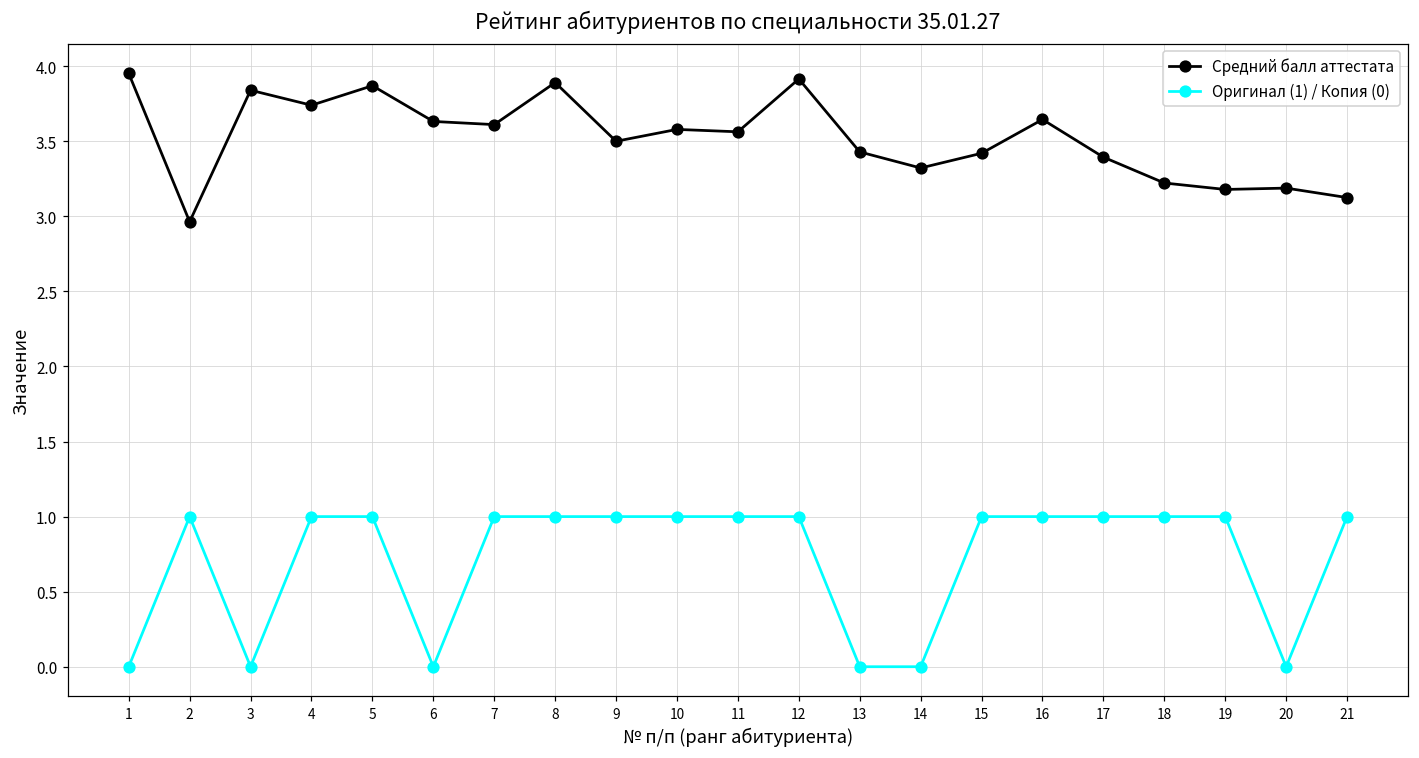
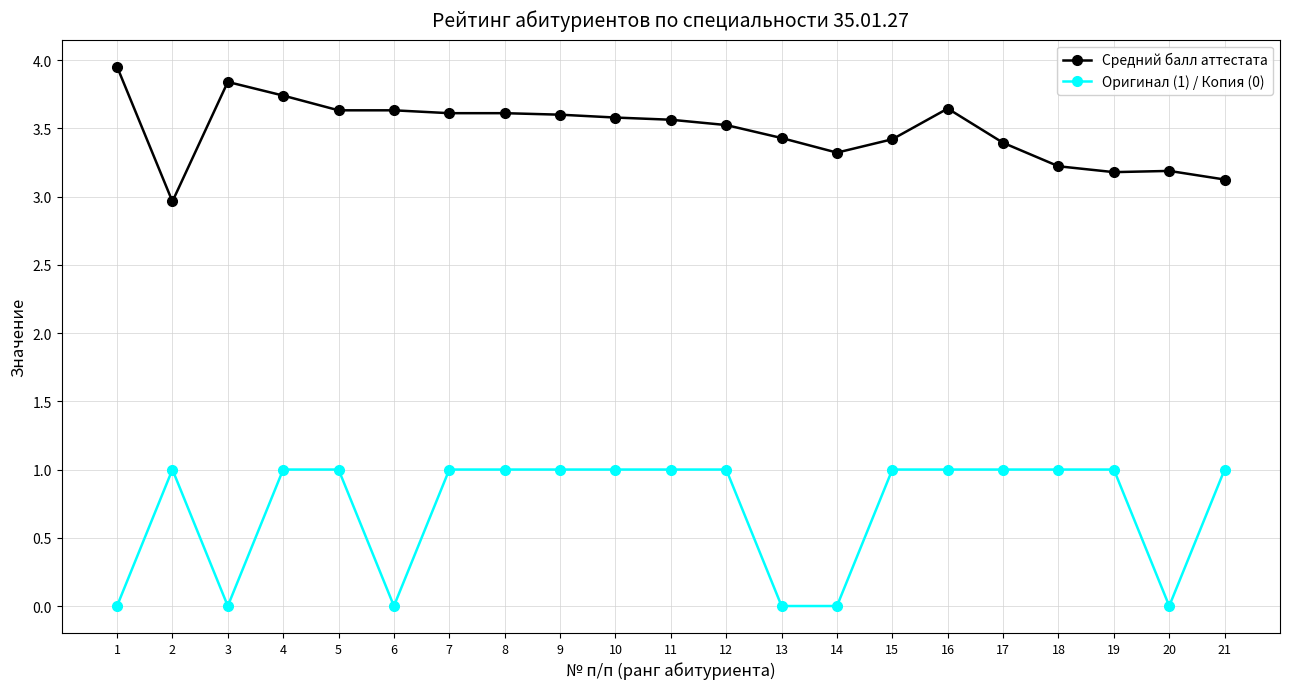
Средний балл аттестата, 5: 3.87 -> 3.63
Средний балл аттестата, 8: 3.89 -> 3.61
Средний балл аттестата, 9: 3.5 -> 3.6
Средний балл аттестата, 12: 3.92 -> 3.52
